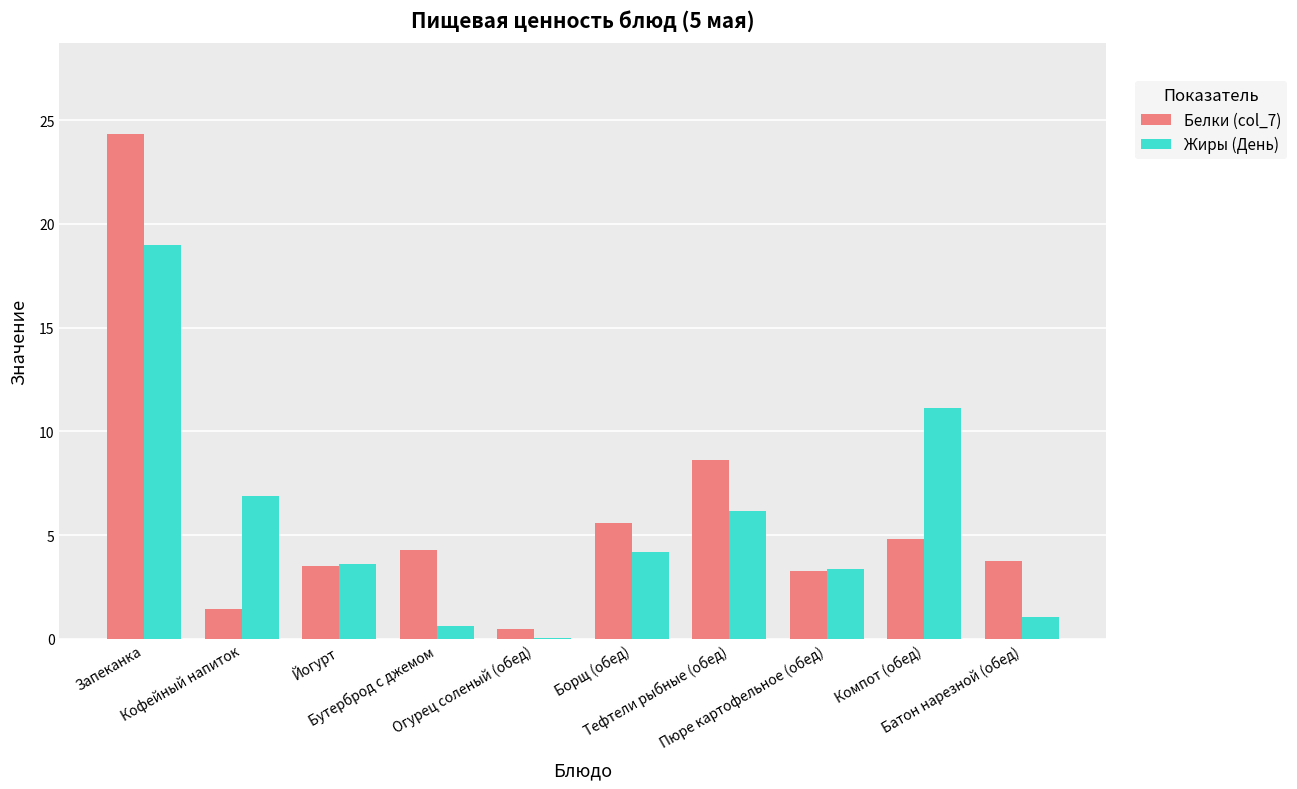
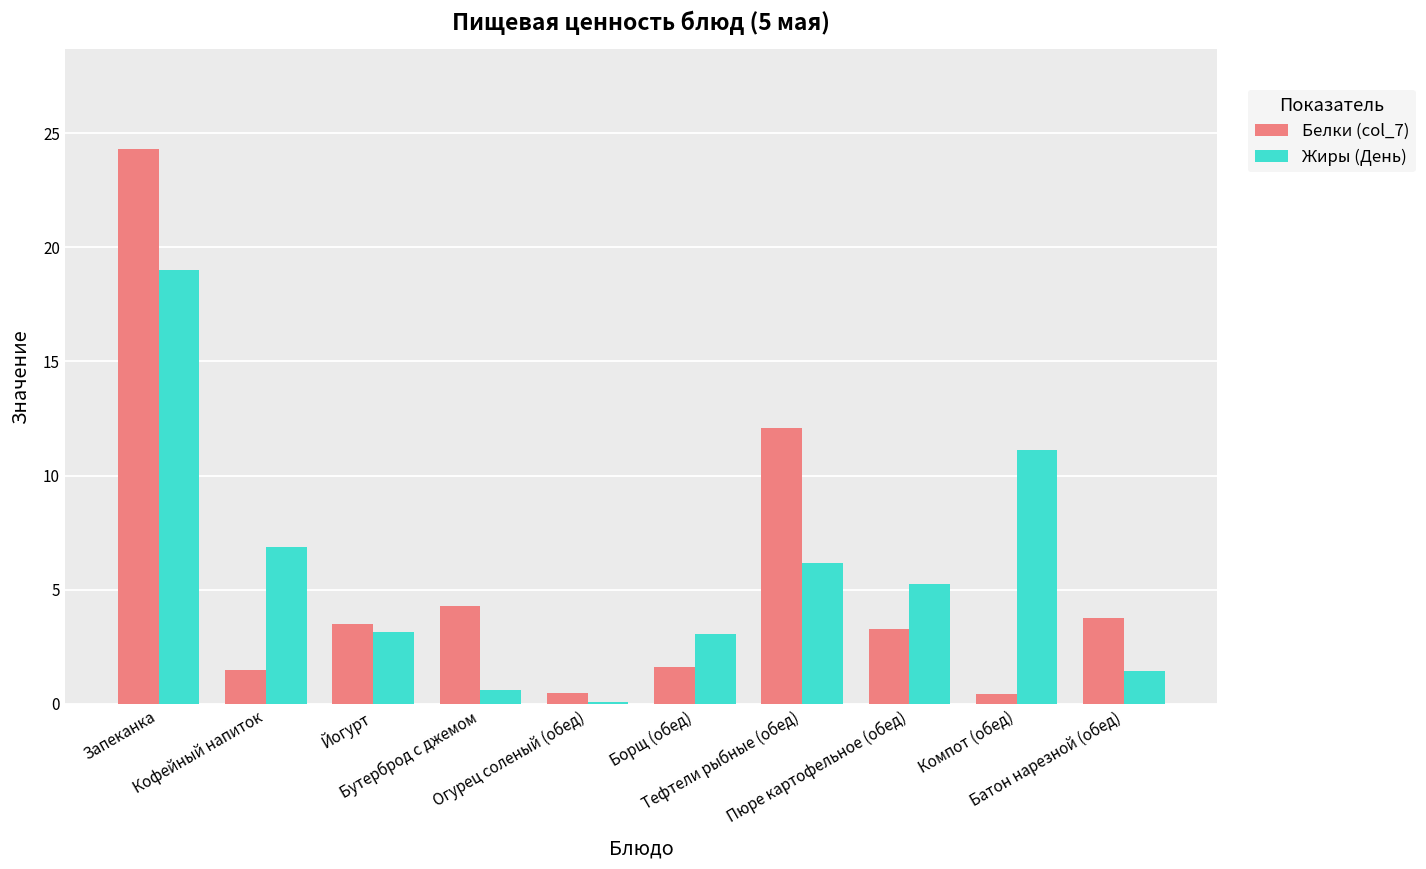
Жиры (День), Йогурт: 3.6 -> 3.1
Белки (col_7), Борщ (обед): 5.6 -> 1.6
Жиры (День), Борщ (обед): 4.2 -> 3.1
Белки (col_7), Тефтели рыбные (обед): 8.6 -> 12.1
Жиры (День), Пюре картофельное (обед): 3.4 -> 5.2
Белки (col_7), Компот (обед): 4.8 -> 0.4
Жиры (День), Батон нарезной (обед): 1.0 -> 1.5
